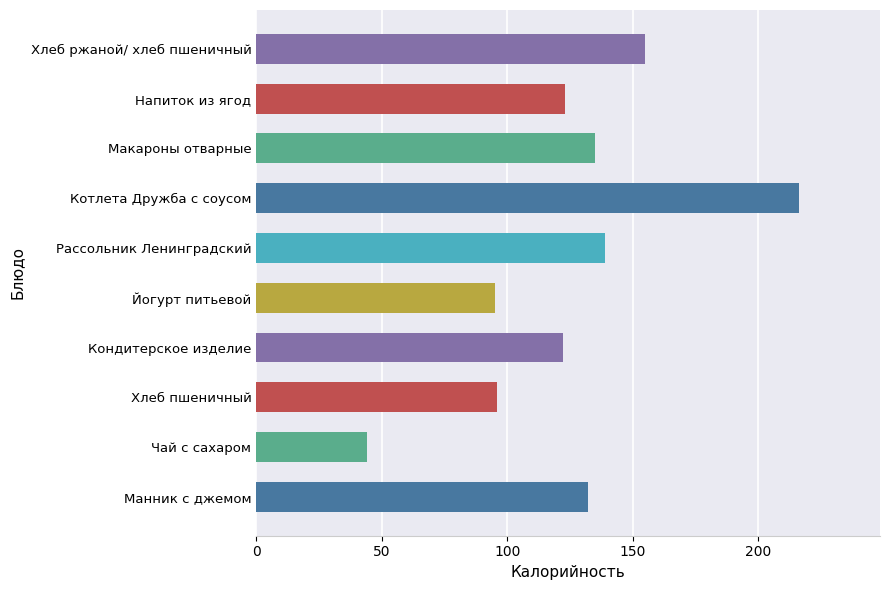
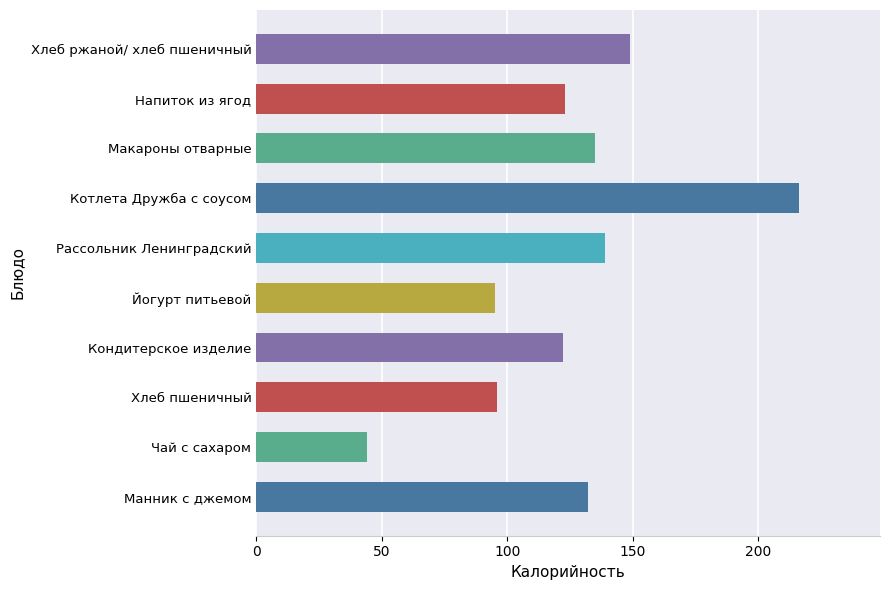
Хлеб ржаной/ хлеб пшеничный: 155 -> 149
